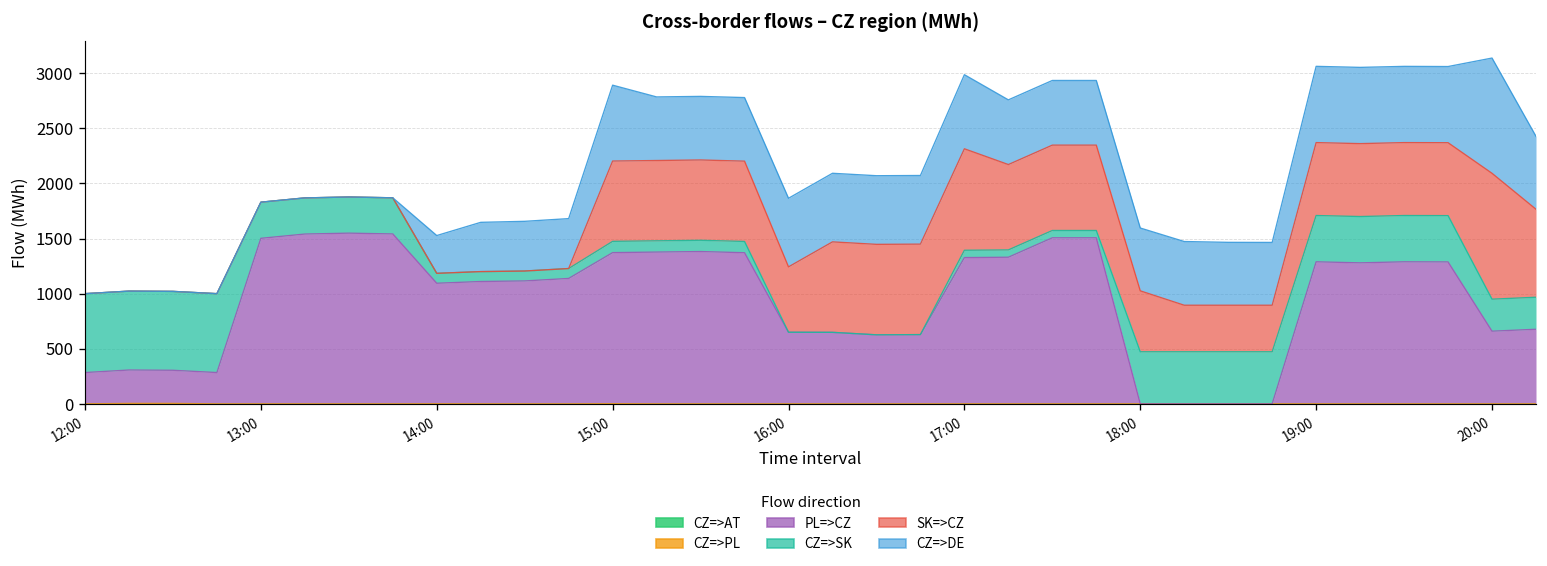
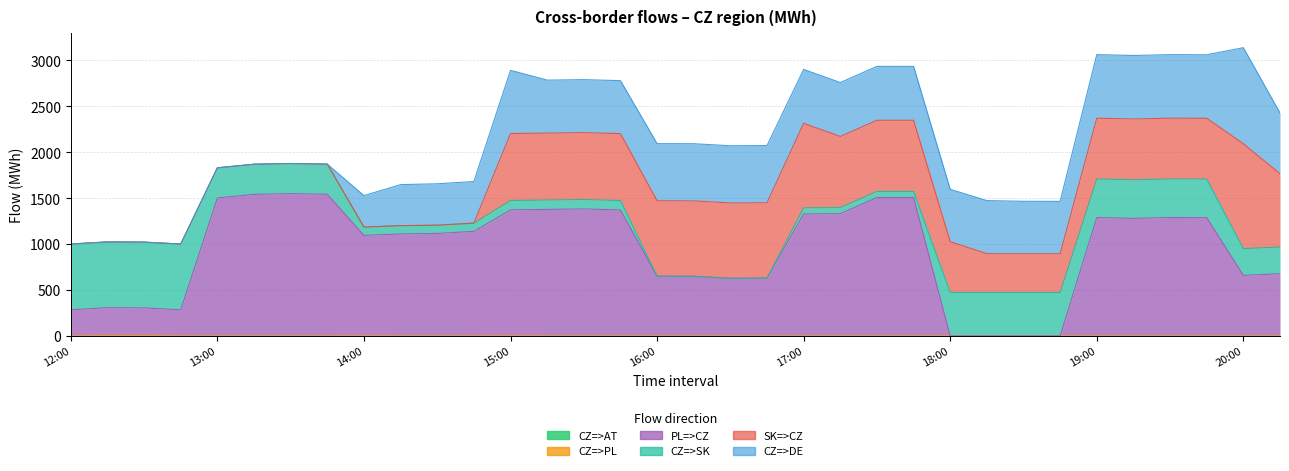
SK=>CZ, 16:00: 600 -> 800
CZ=>DE, 17:00: 700 -> 600
